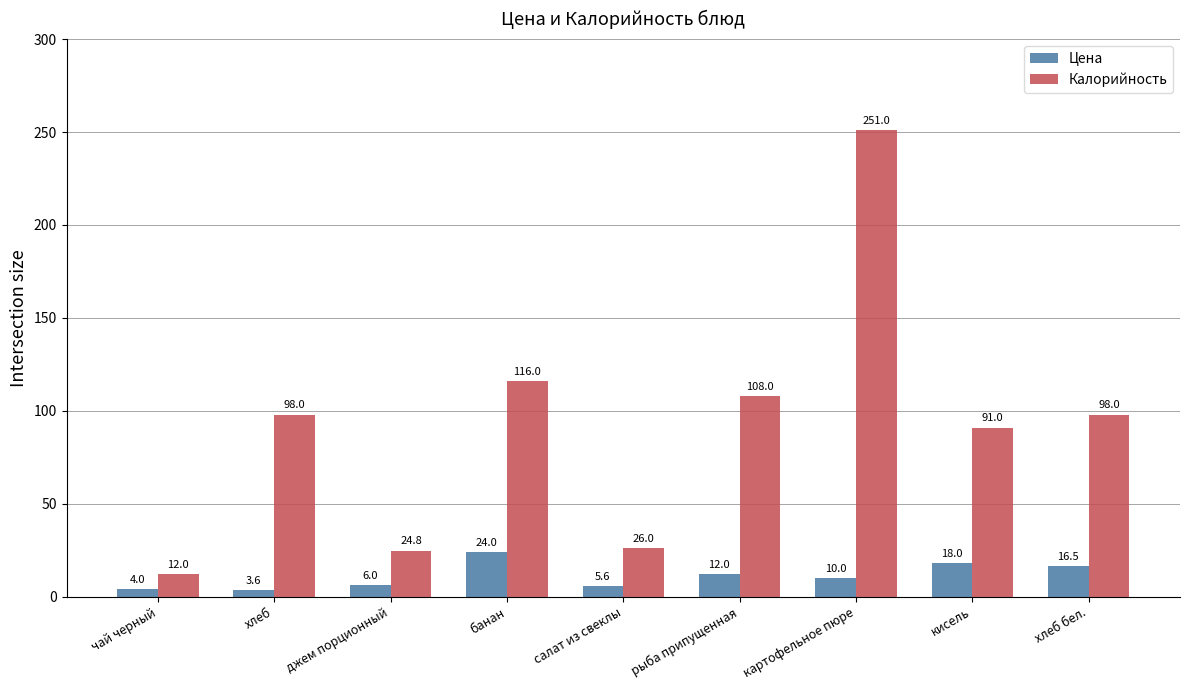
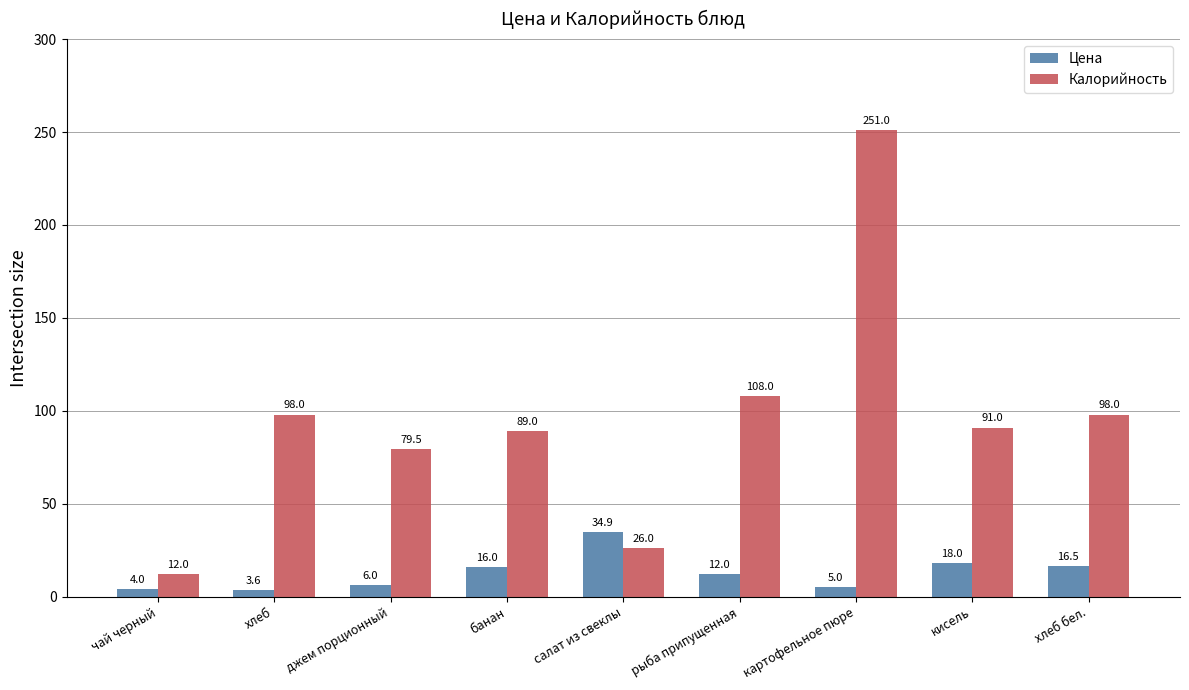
Калорийность, джем порционный: 24.8 -> 79.5
Цена, банан: 24.0 -> 16.0
Калорийность, банан: 116.0 -> 89.0
Цена, салат из свеклы: 5.6 -> 34.9
Цена, картофельное пюре: 10.0 -> 5.0
